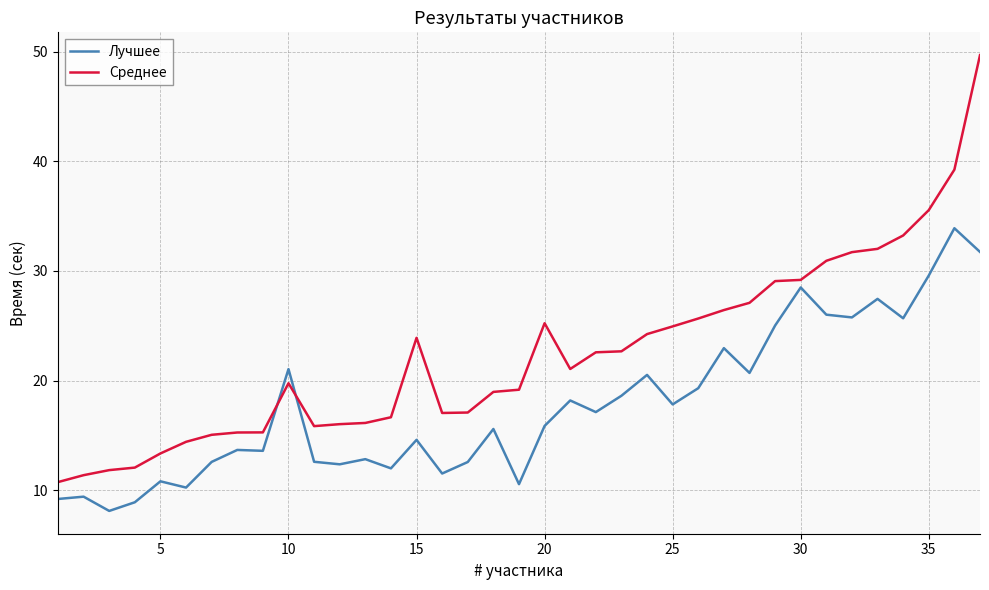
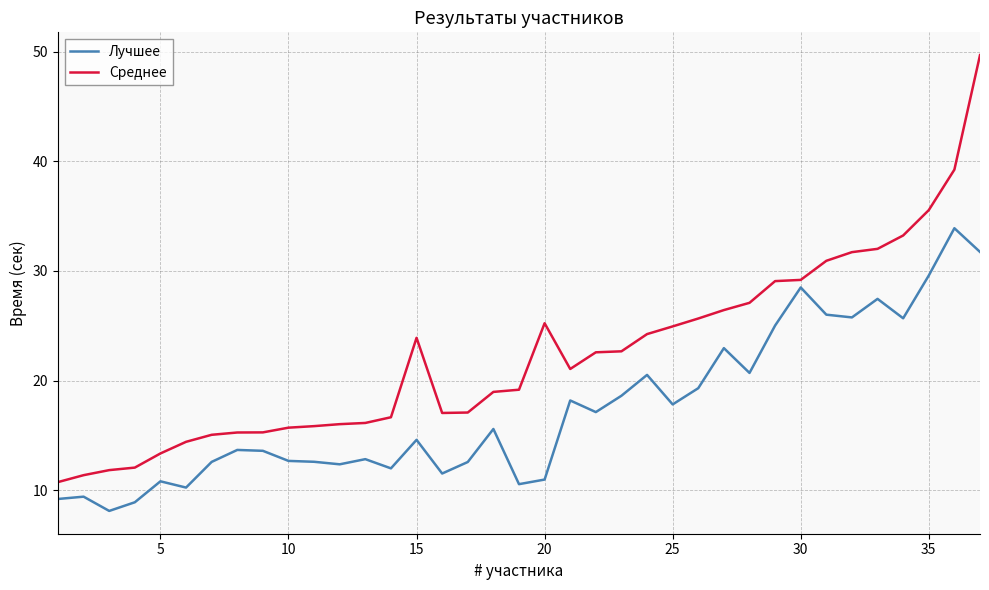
Лучшее, 10: 21.1 -> 12.7
Среднее, 10: 19.8 -> 15.7
Лучшее, 20: 15.9 -> 11.0
